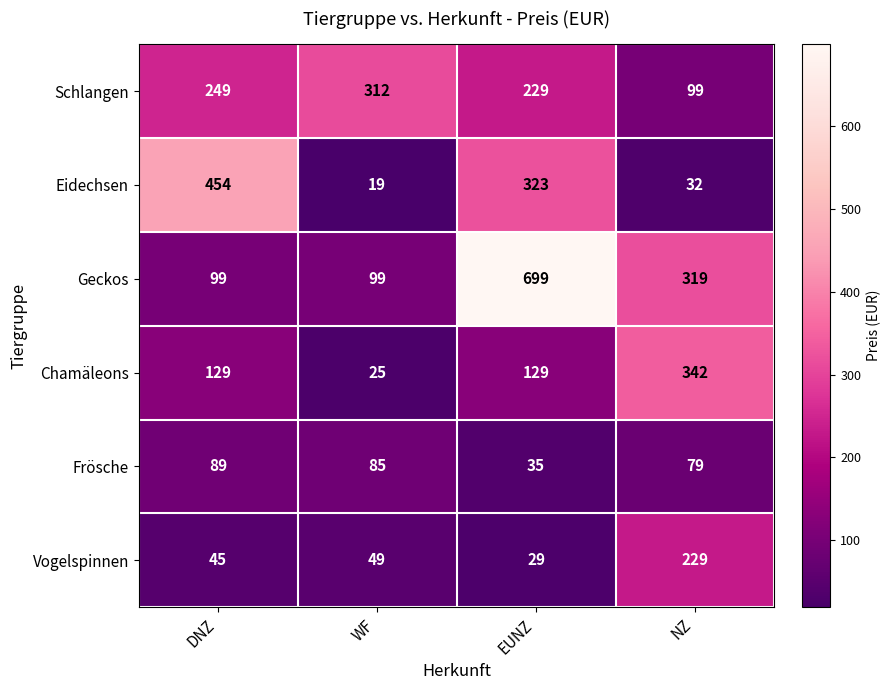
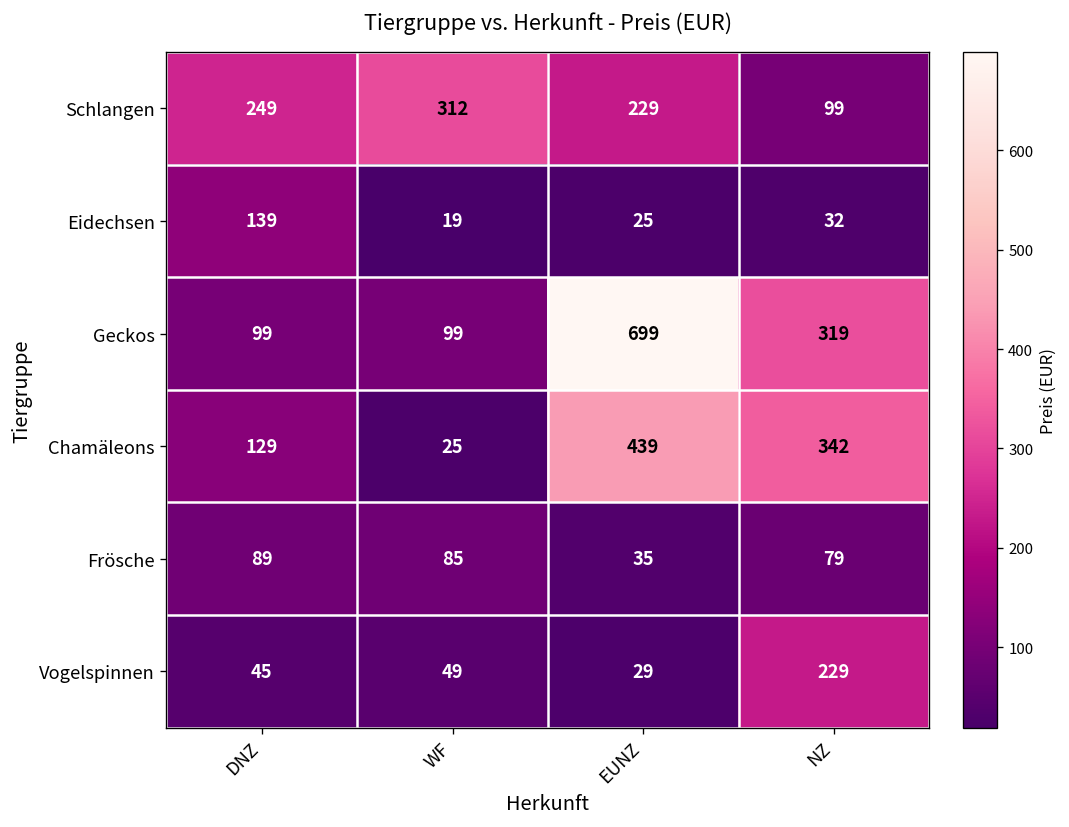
Eidechsen, DNZ: 454 -> 139
Eidechsen, EUNZ: 323 -> 25
Chamäleons, EUNZ: 129 -> 439
